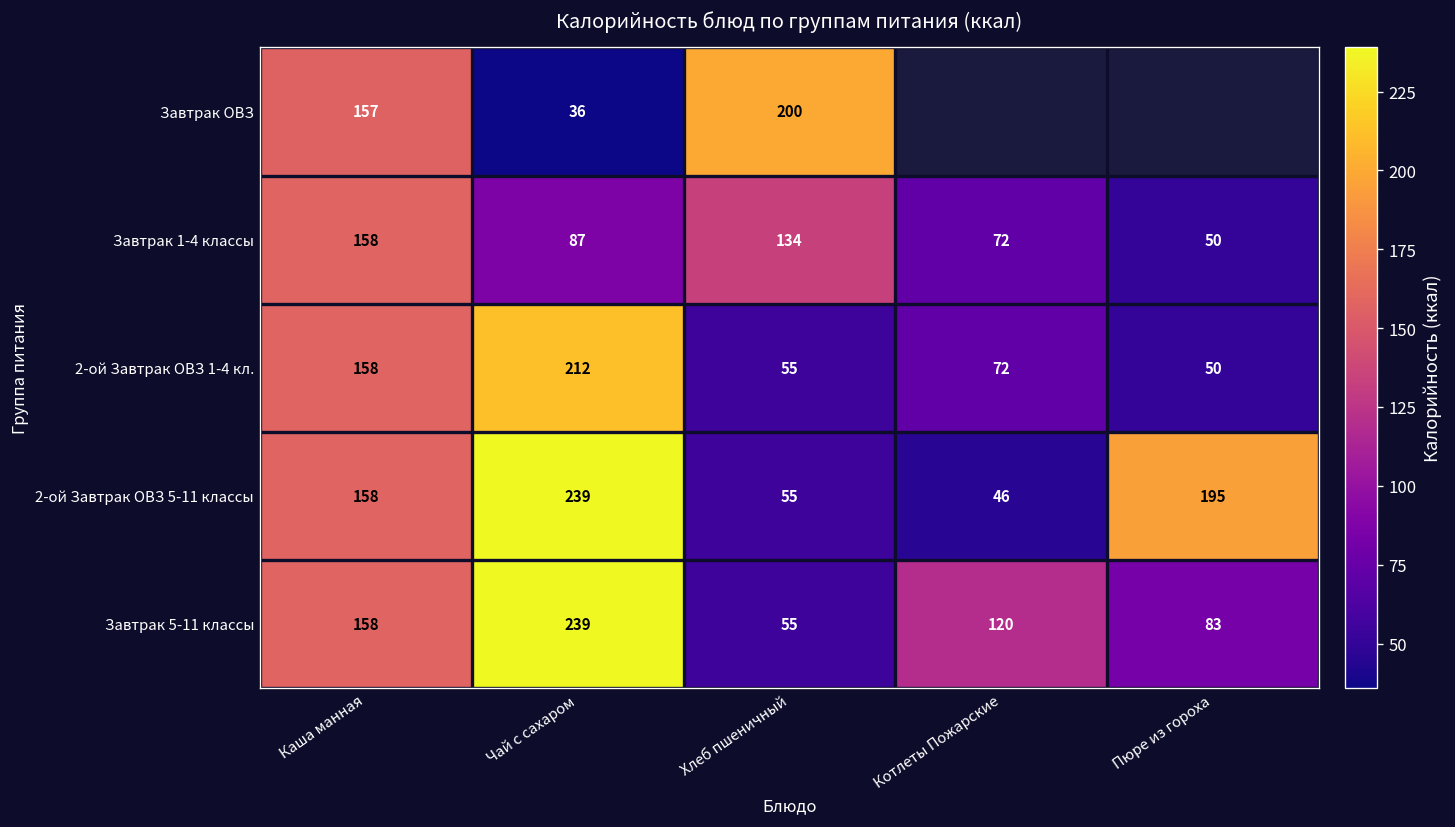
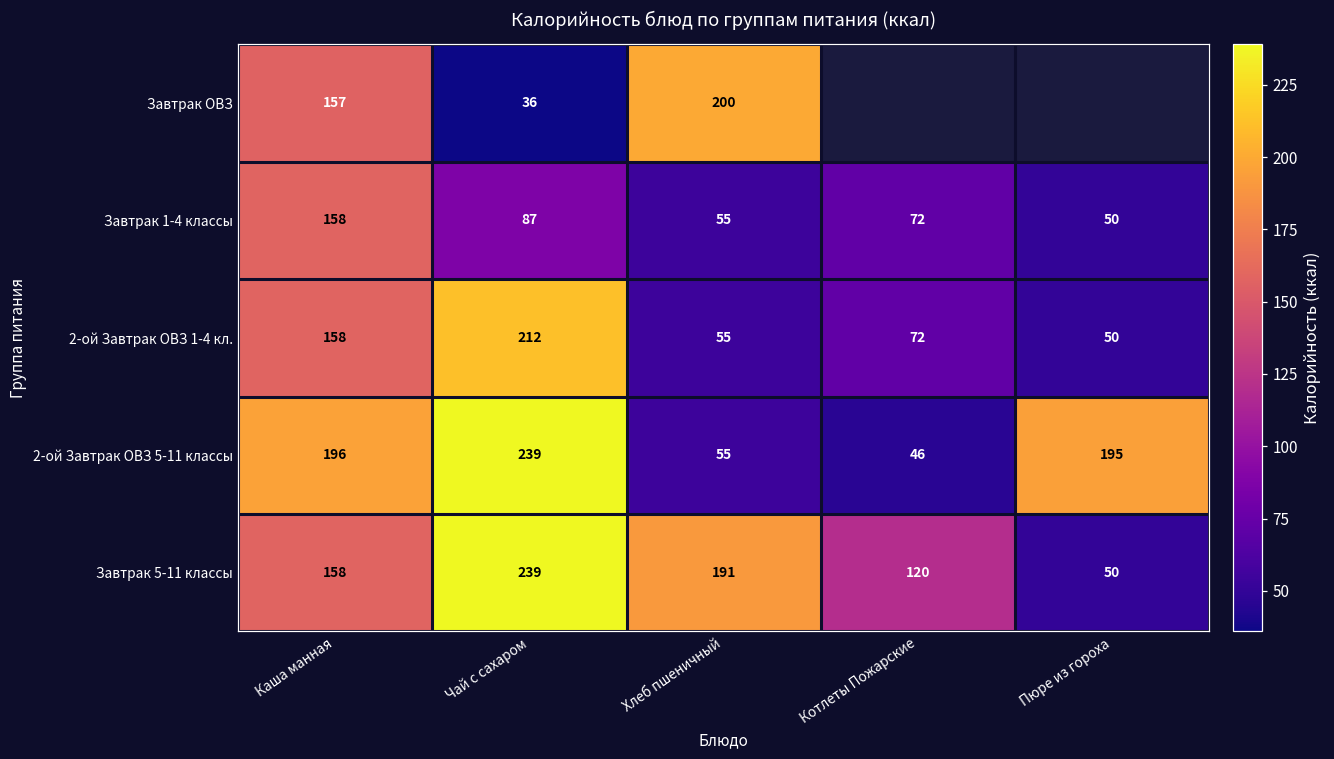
Завтрак 1-4 классы, Хлеб пшеничный: 134 -> 55
2-ой Завтрак ОВЗ 5-11 классы, Каша манная: 158 -> 196
Завтрак 5-11 классы, Хлеб пшеничный: 55 -> 191
Завтрак 5-11 классы, Пюре из гороха: 83 -> 50
